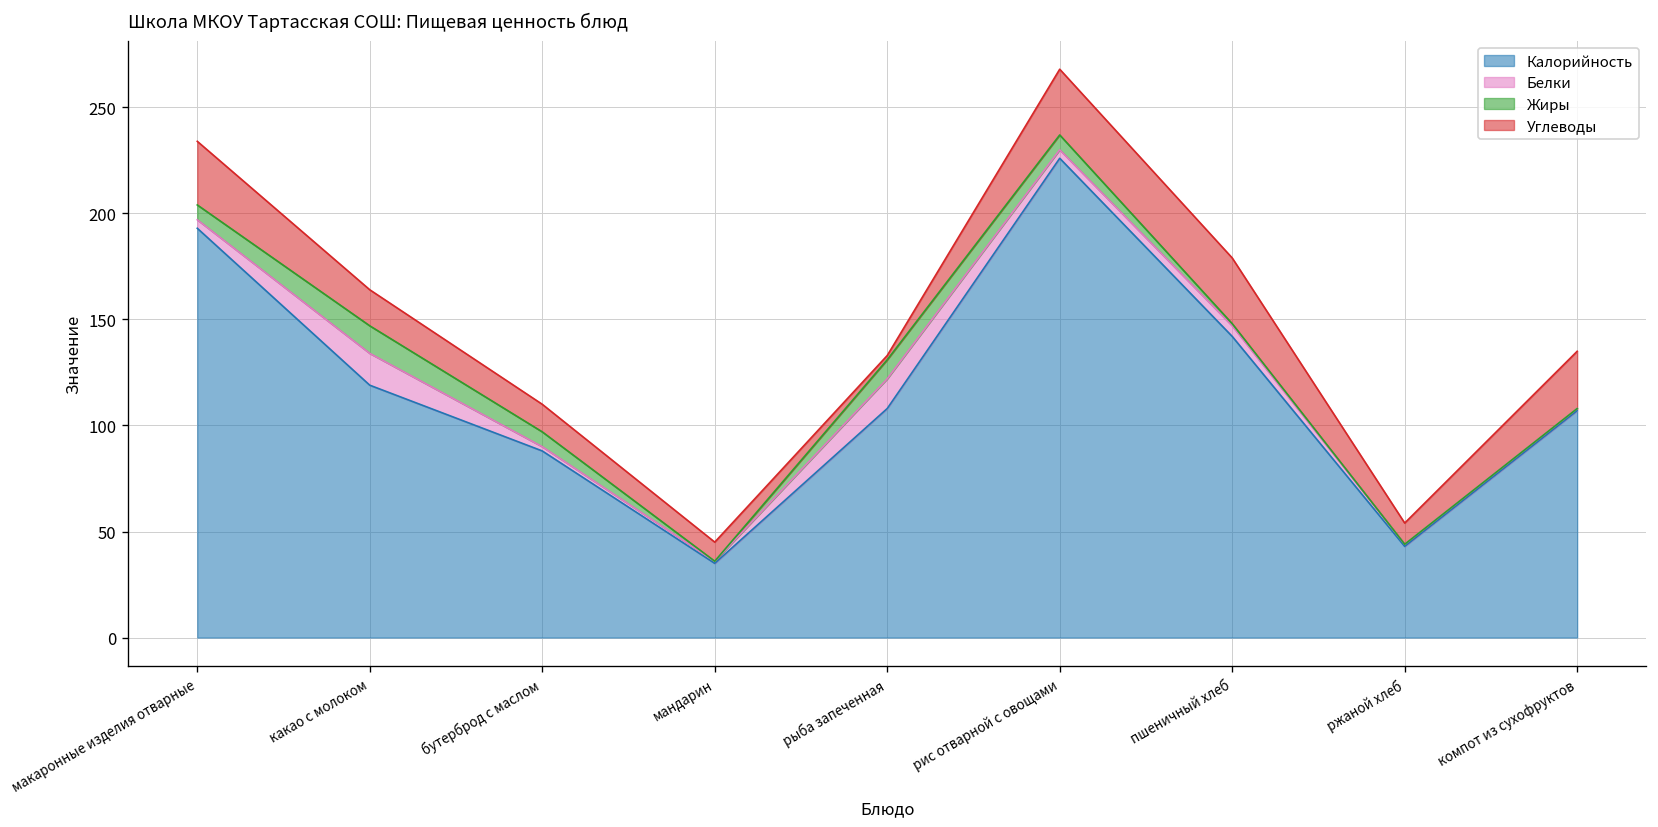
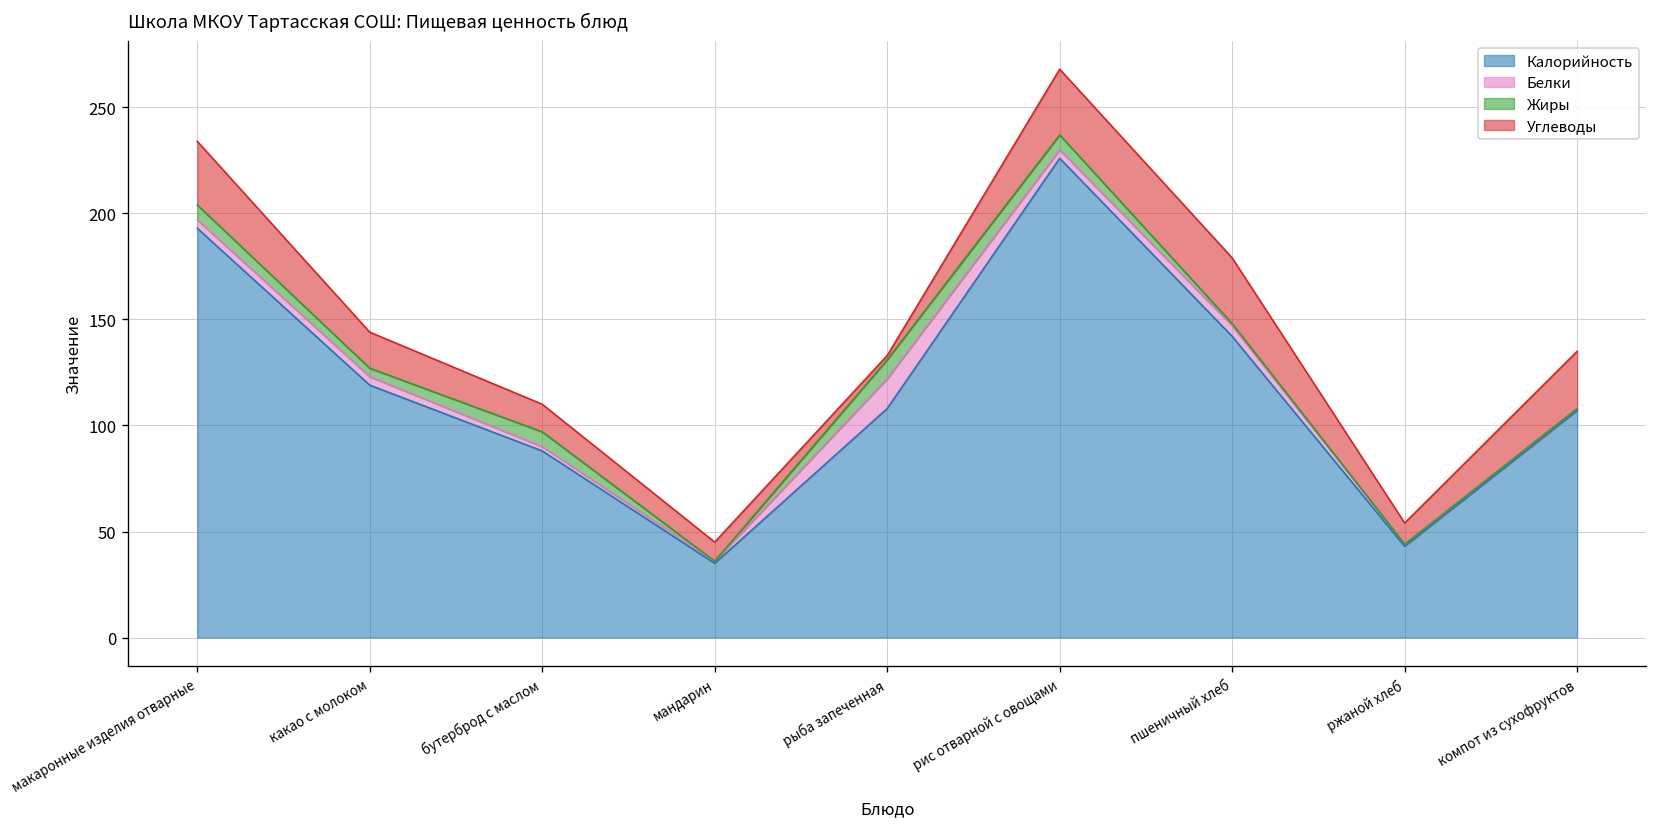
Белки, какао с молоком: 15 -> 4
Жиры, какао с молоком: 13 -> 4
